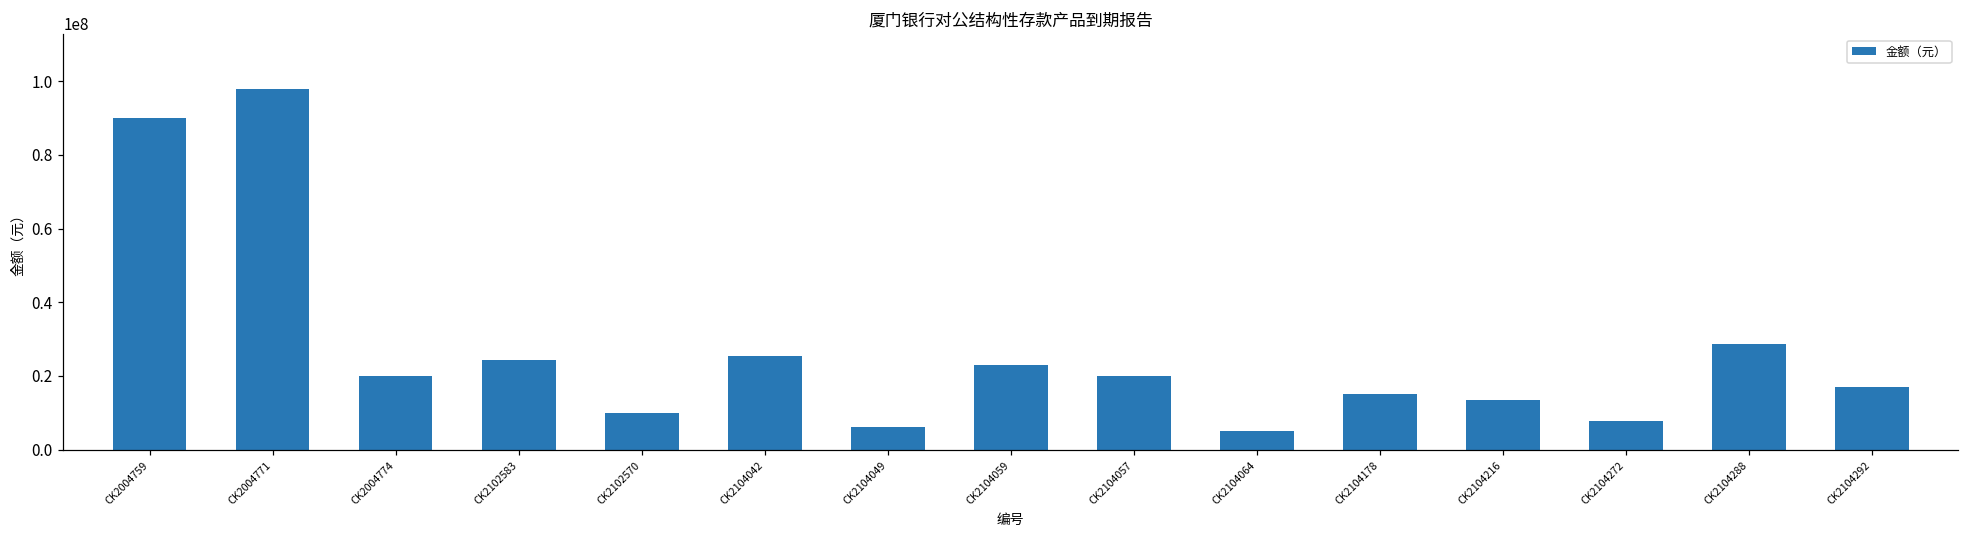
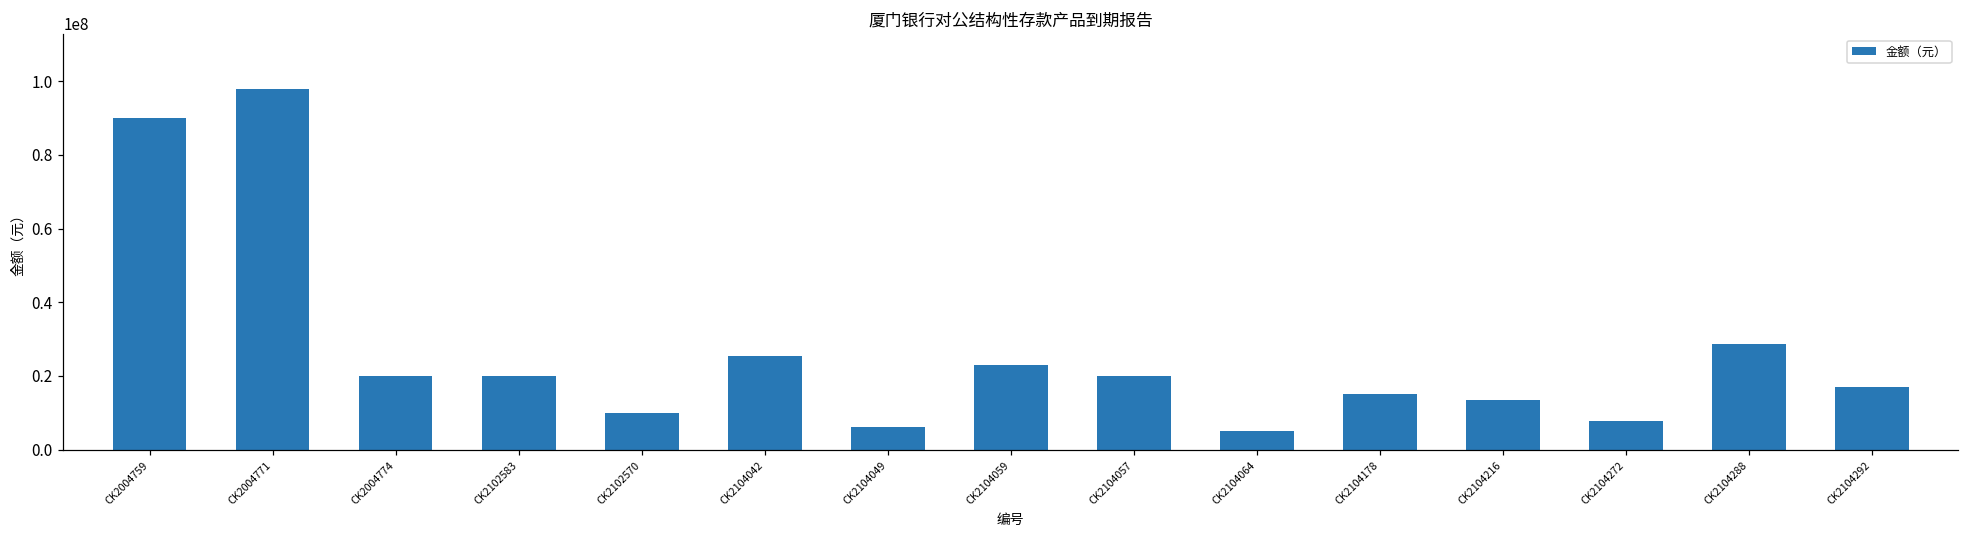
CK2102583: 24000000 -> 20000000
